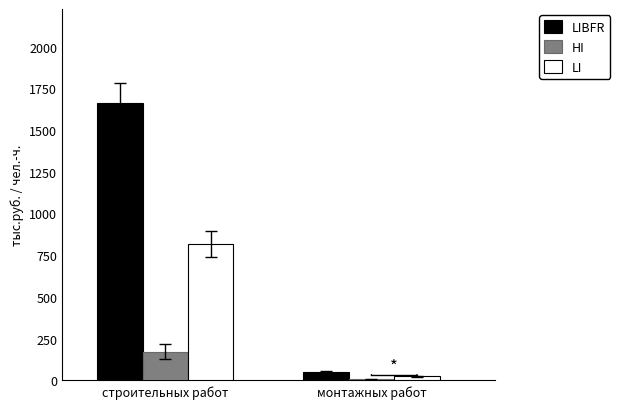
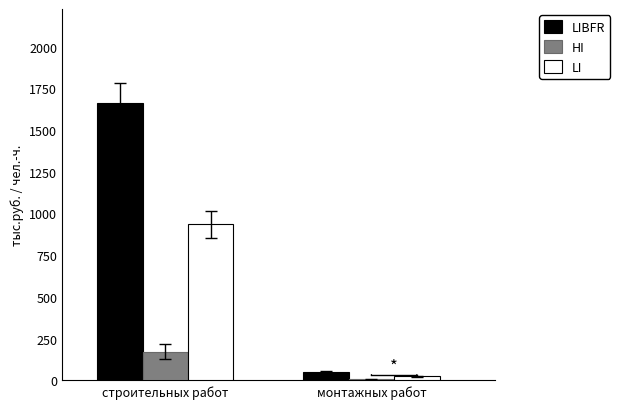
LI, строительных работ: 820 -> 930
